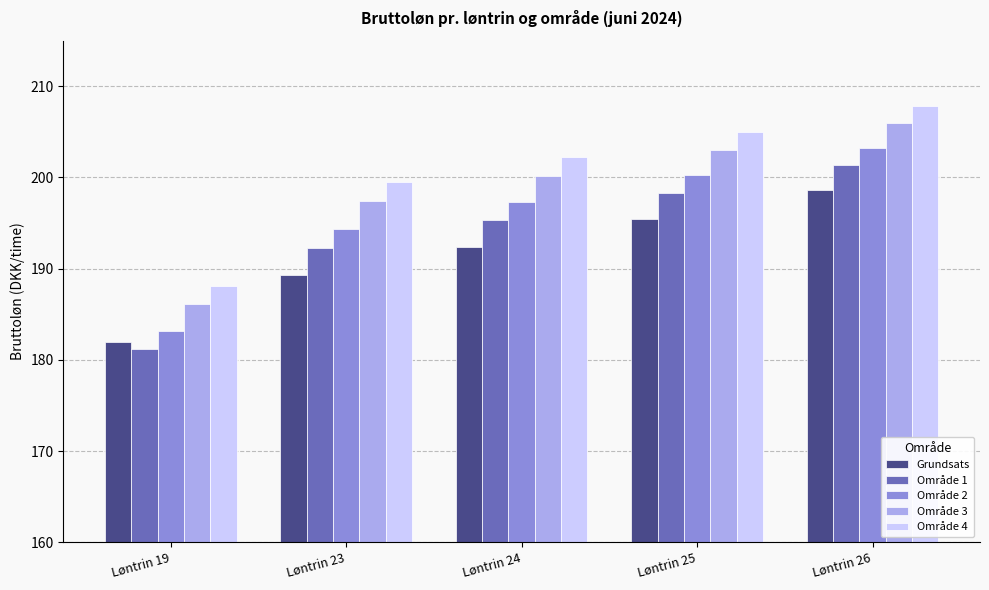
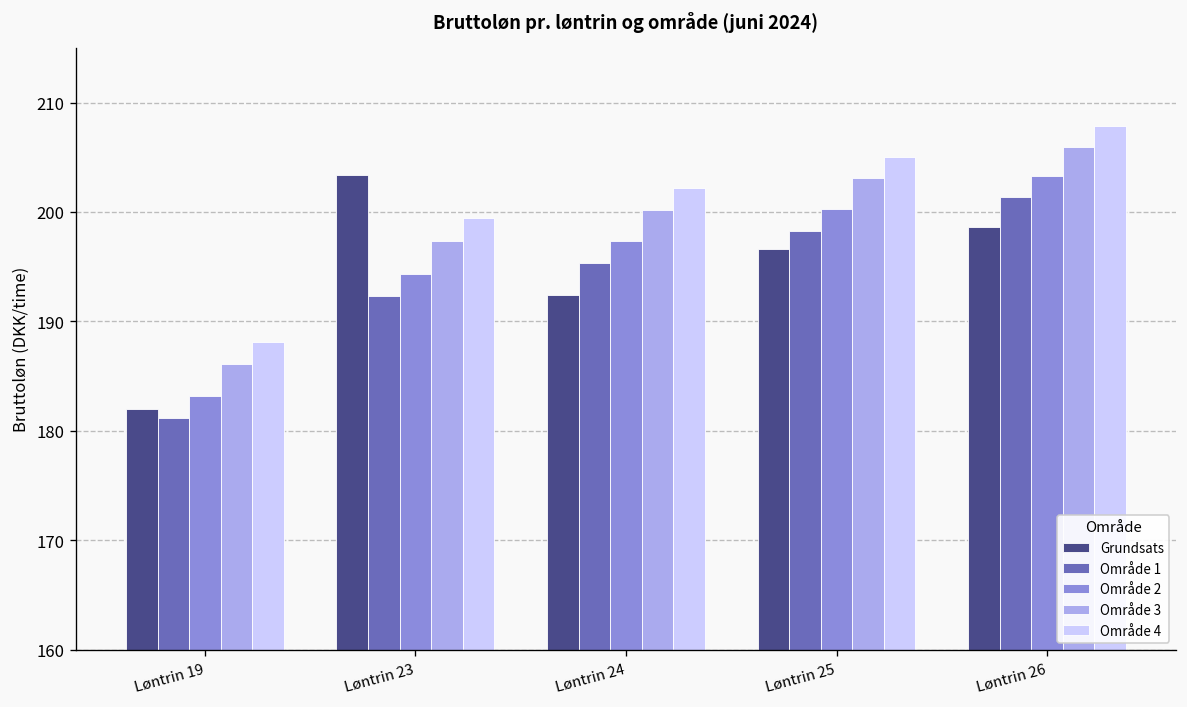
Grundsats, Løntrin 23: 189 -> 203
Grundsats, Løntrin 25: 195 -> 197
